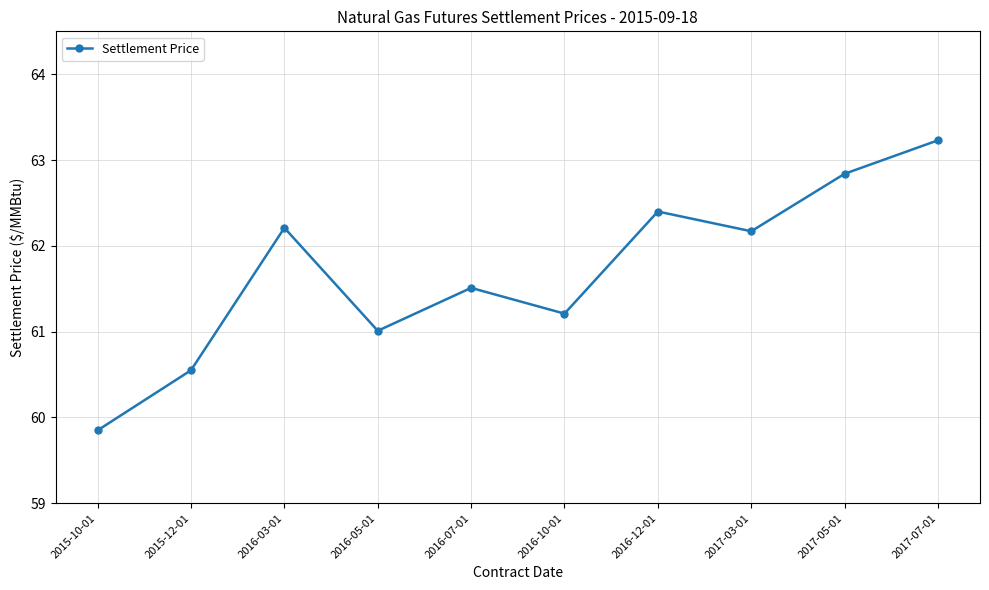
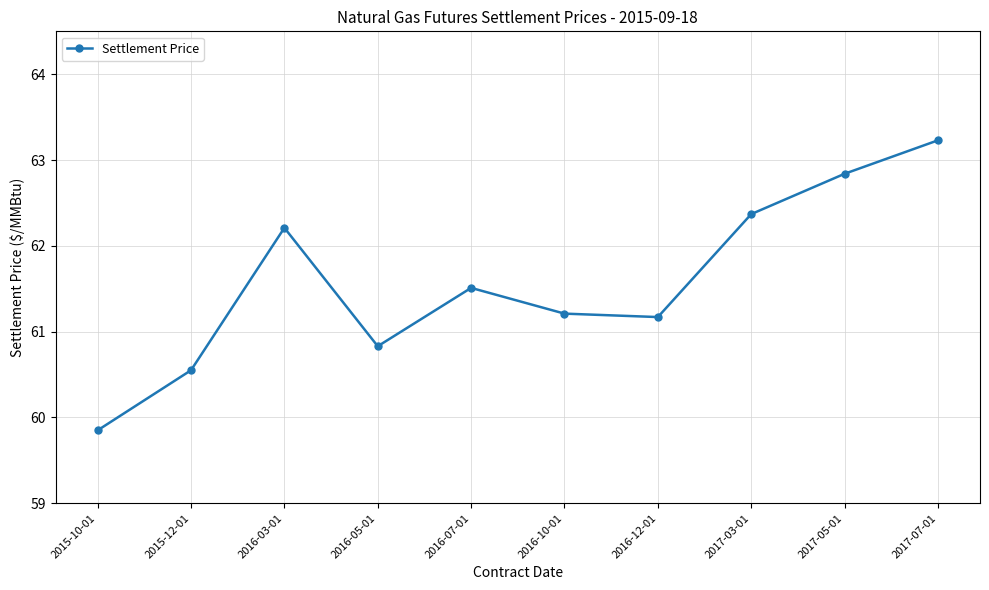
2016-05-01: 61.0 -> 60.8
2016-12-01: 62.4 -> 61.2
2017-03-01: 62.2 -> 62.4
